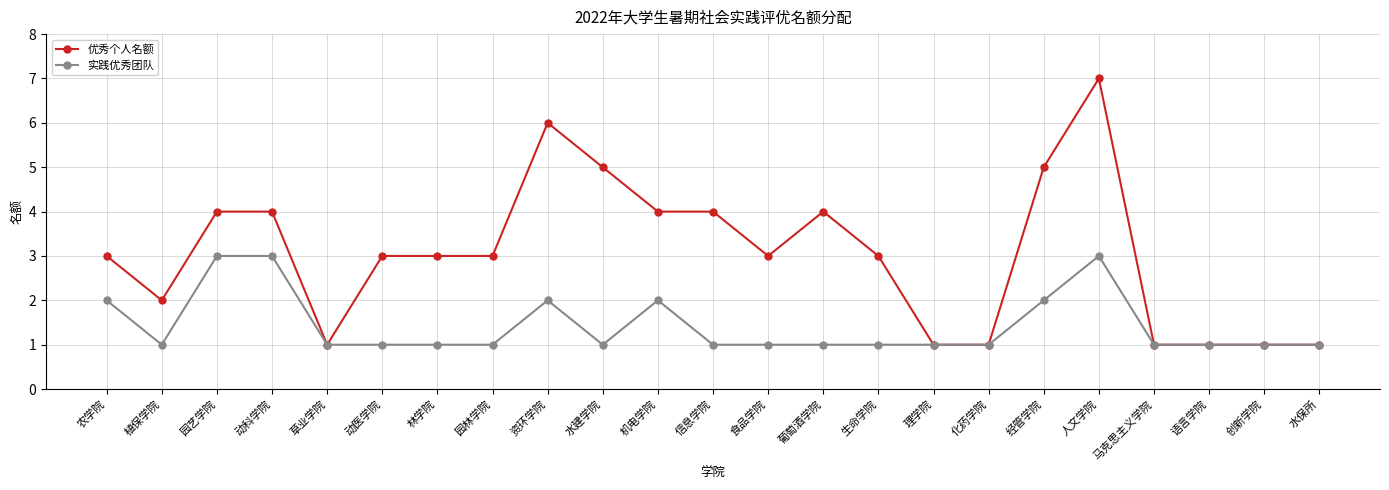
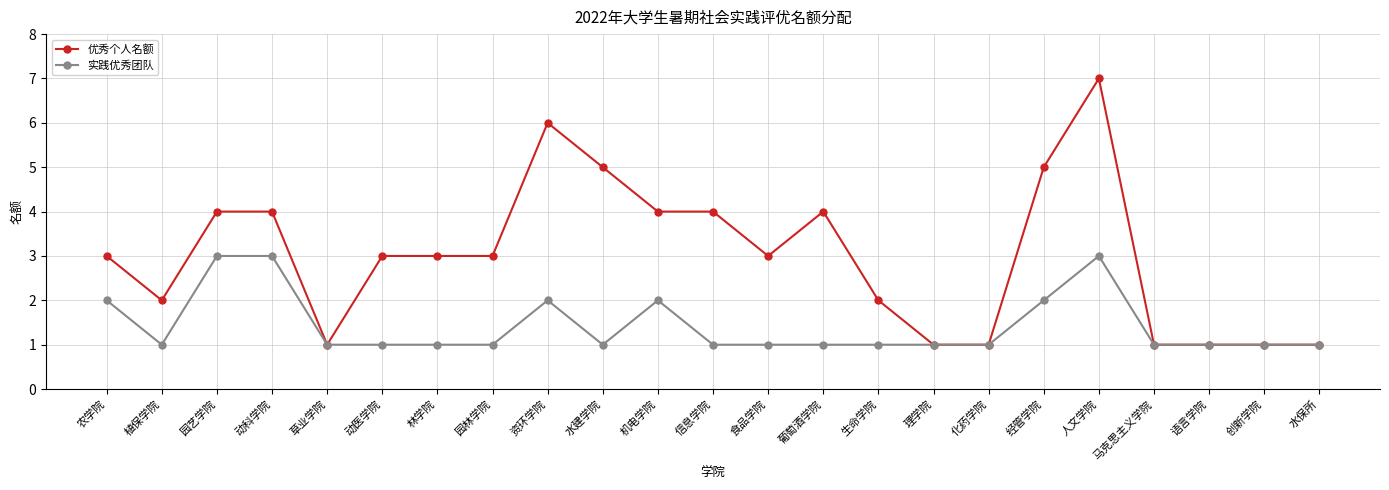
优秀个人名额, 生命学院: 3 -> 2
